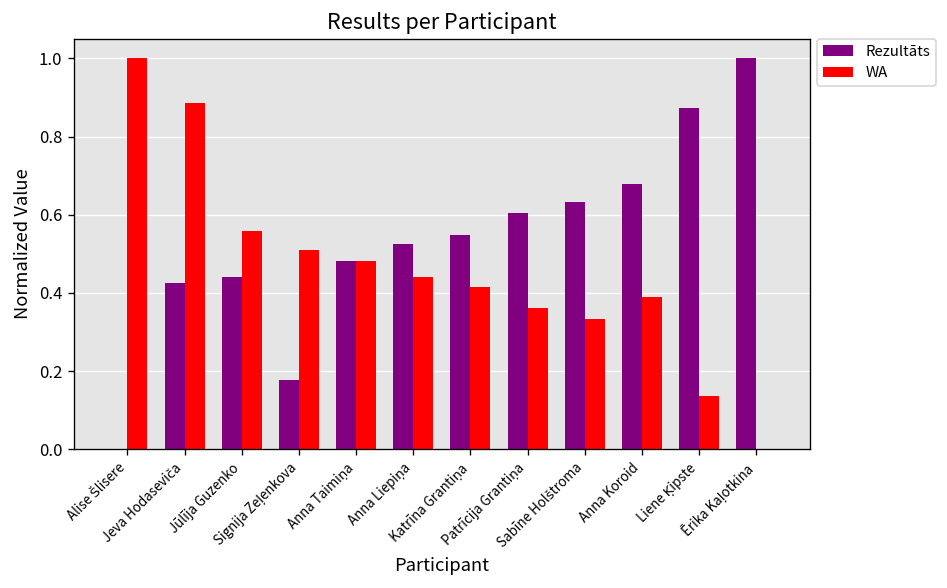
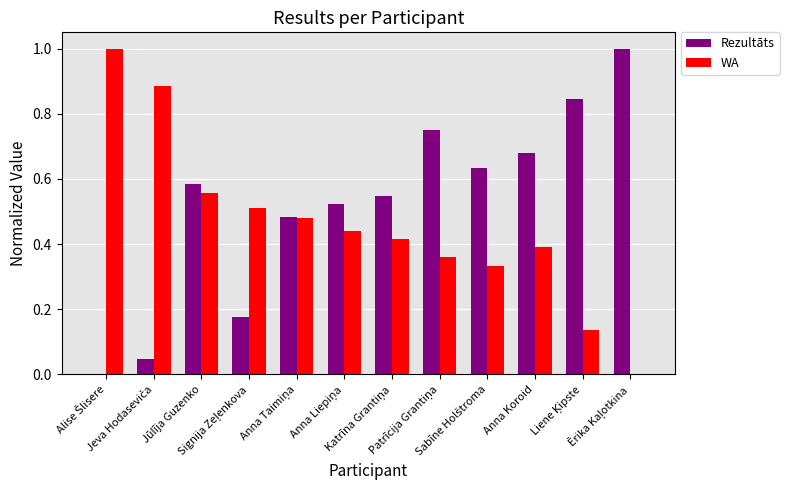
Rezultāts, Jeva Hodaseviča: 0.43 -> 0.05
Rezultāts, Jūlīja Guzenko: 0.44 -> 0.58
Rezultāts, Patrīcija Grantiņa: 0.60 -> 0.75
Rezultāts, Liene Ķipste: 0.87 -> 0.84
